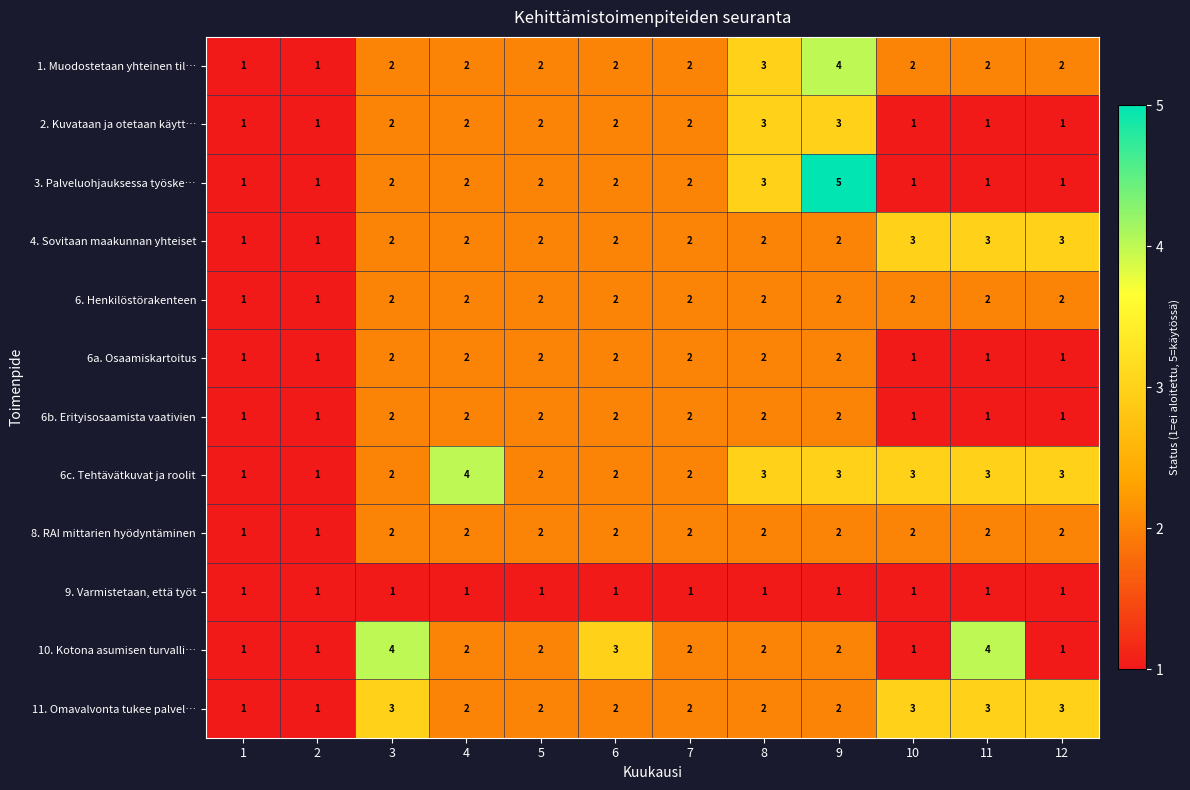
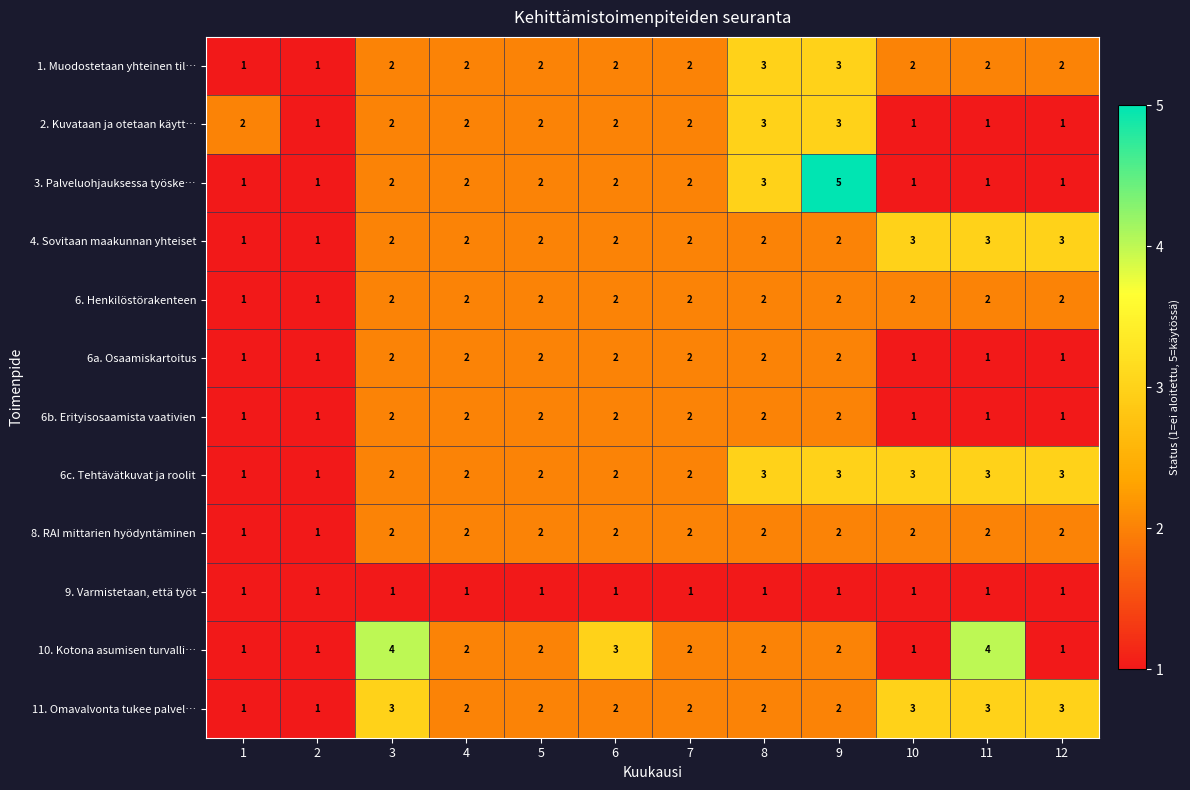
1. Muodostetaan yhteinen til…, 9: 4 -> 3
2. Kuvataan ja otetaan käytt…, 1: 1 -> 2
6c. Tehtävätkuvat ja roolit, 4: 4 -> 2
